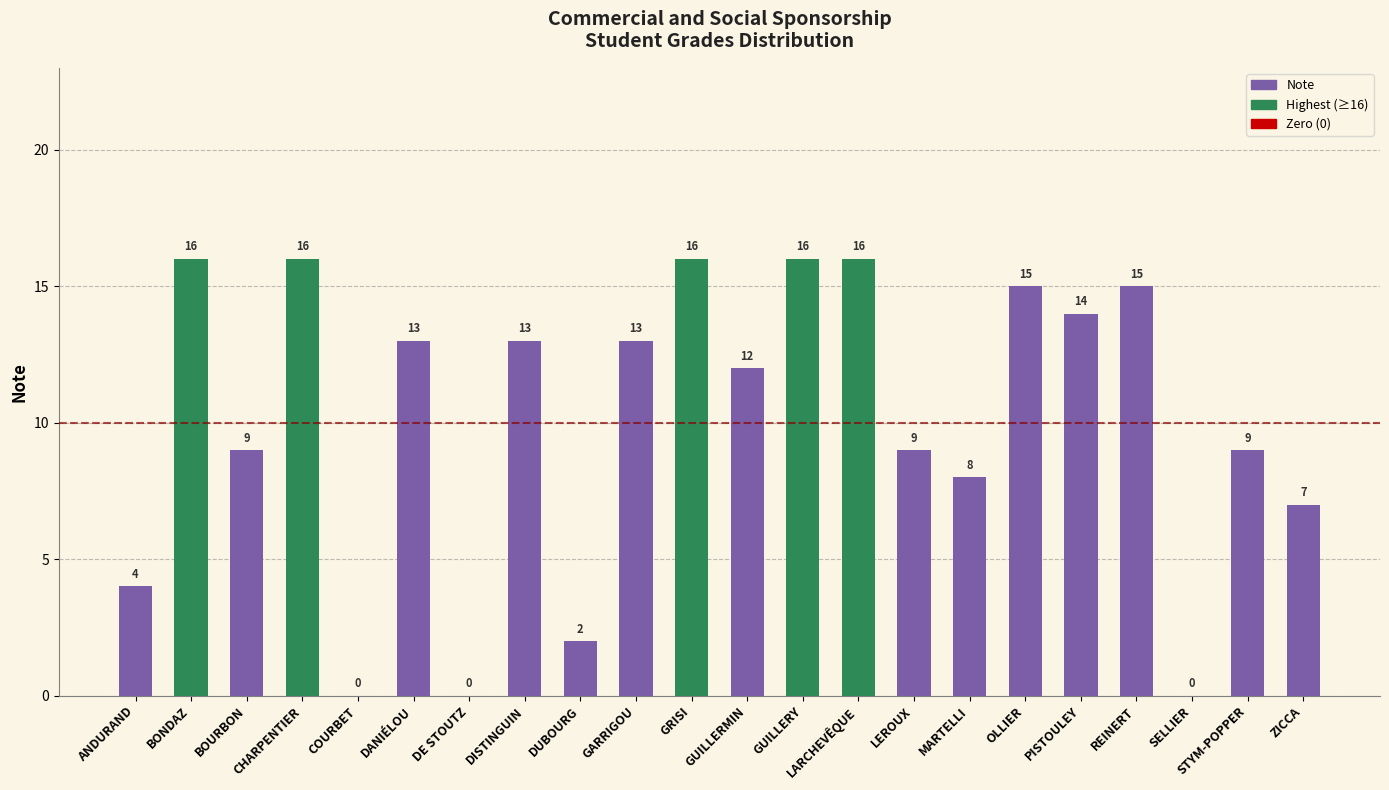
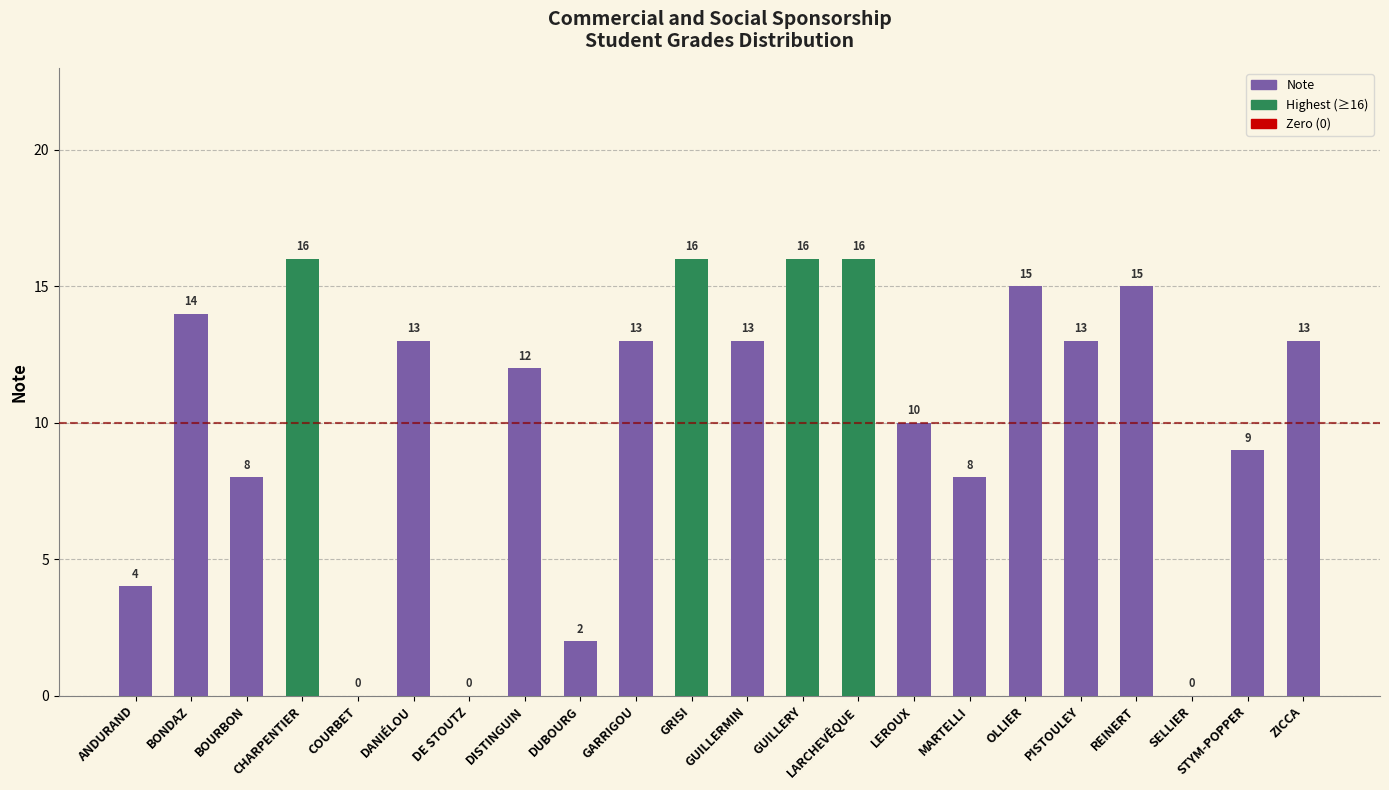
BONDAZ: 16 -> 14
BOURBON: 9 -> 8
DISTINGUIN: 13 -> 12
GUILLERMIN: 12 -> 13
LEROUX: 9 -> 10
PISTOULEY: 14 -> 13
ZICCA: 7 -> 13
